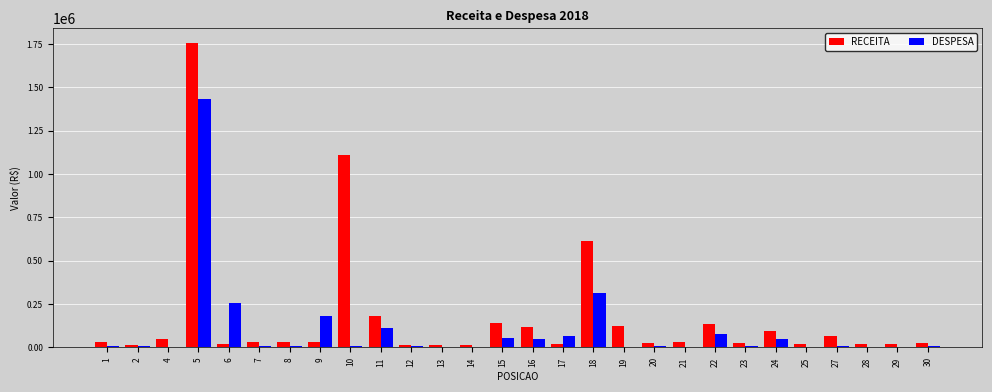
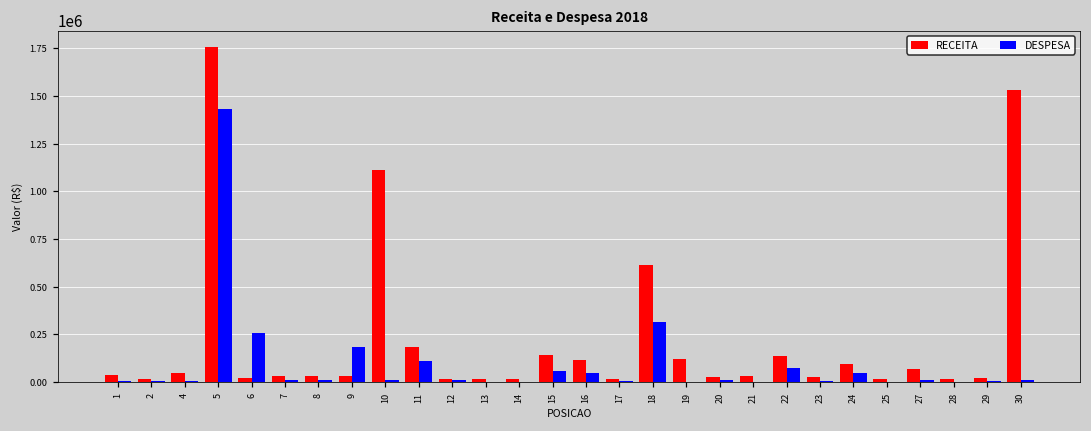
DESPESA, 17: 70000 -> 10000
RECEITA, 30: 30000 -> 1530000
